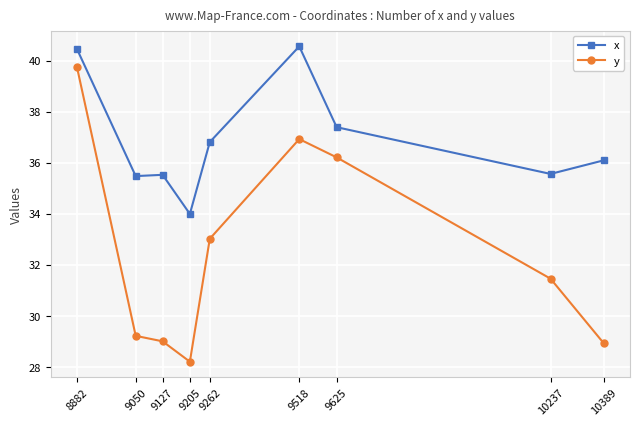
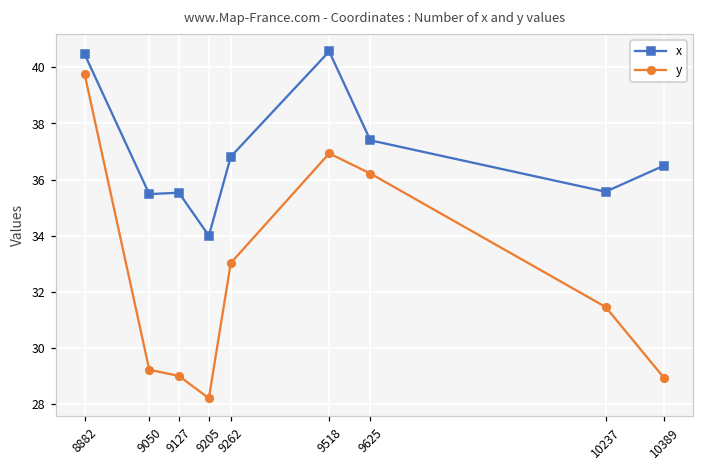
x, 10389: 36.1 -> 36.5
